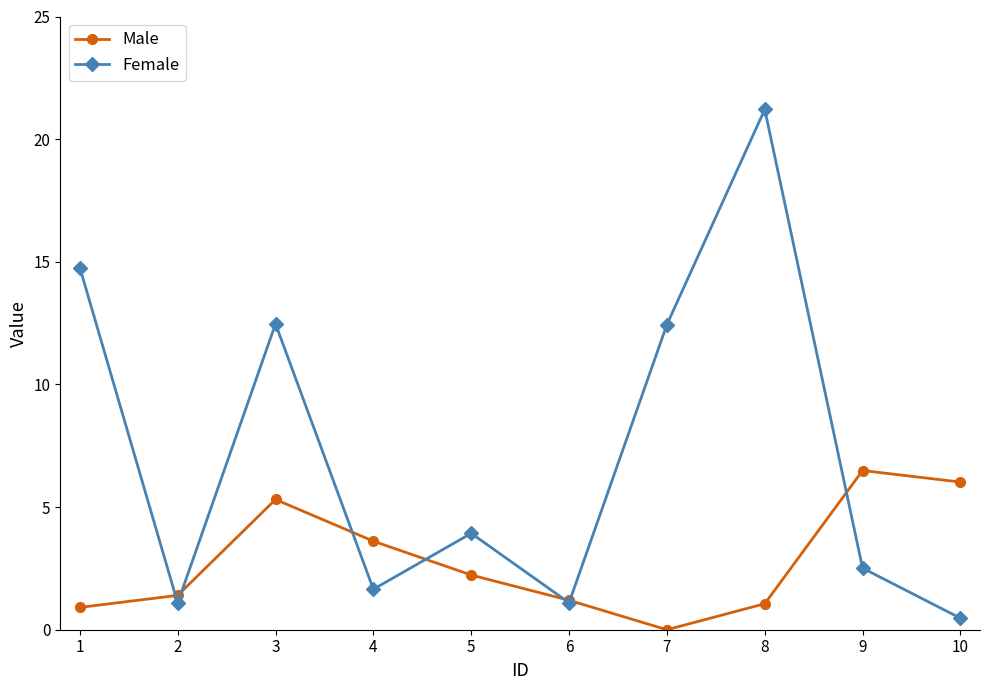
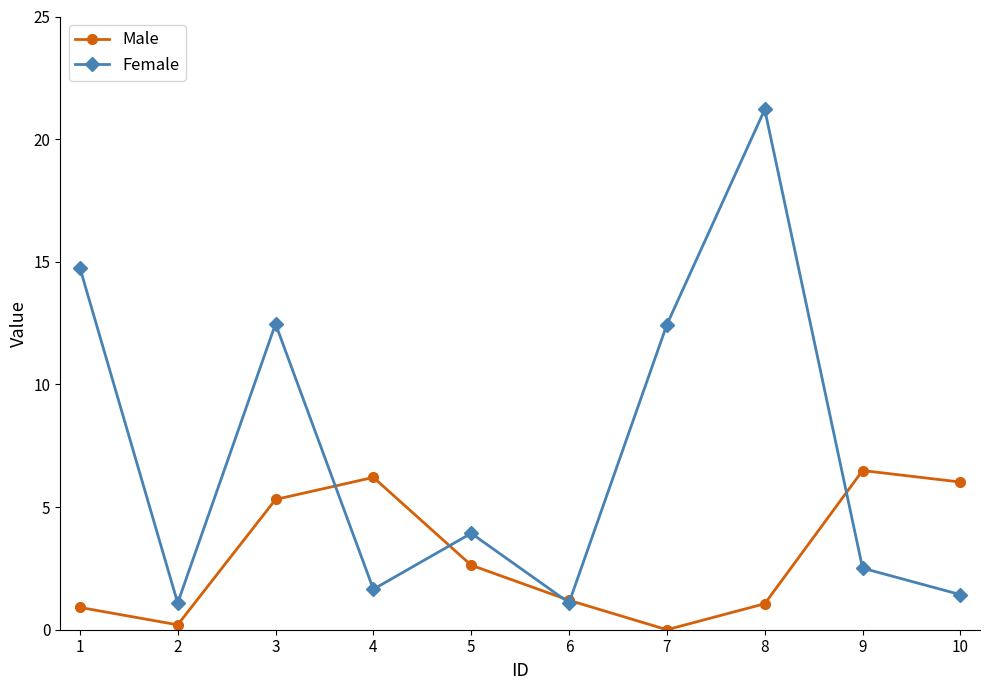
Male, 2: 1.4 -> 0.2
Male, 4: 3.6 -> 6.2
Male, 5: 2.2 -> 2.6
Female, 10: 0.5 -> 1.4
